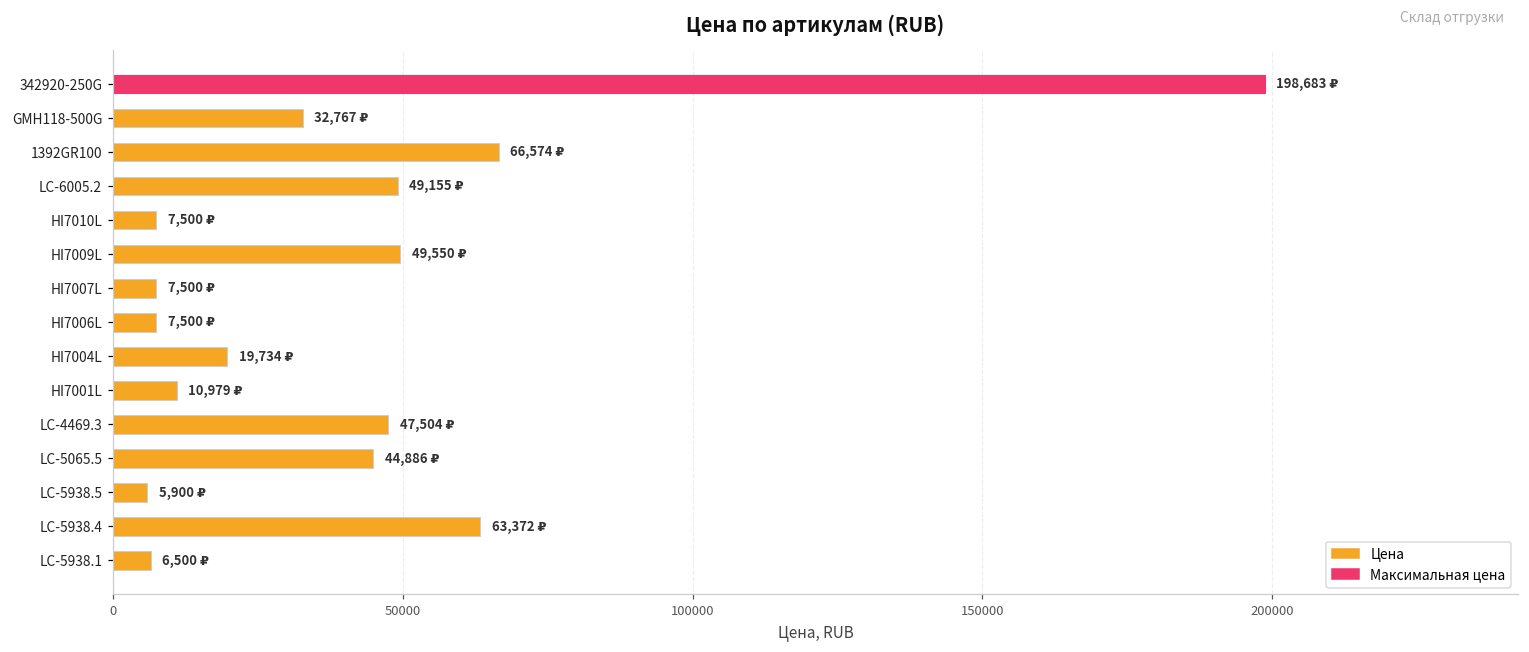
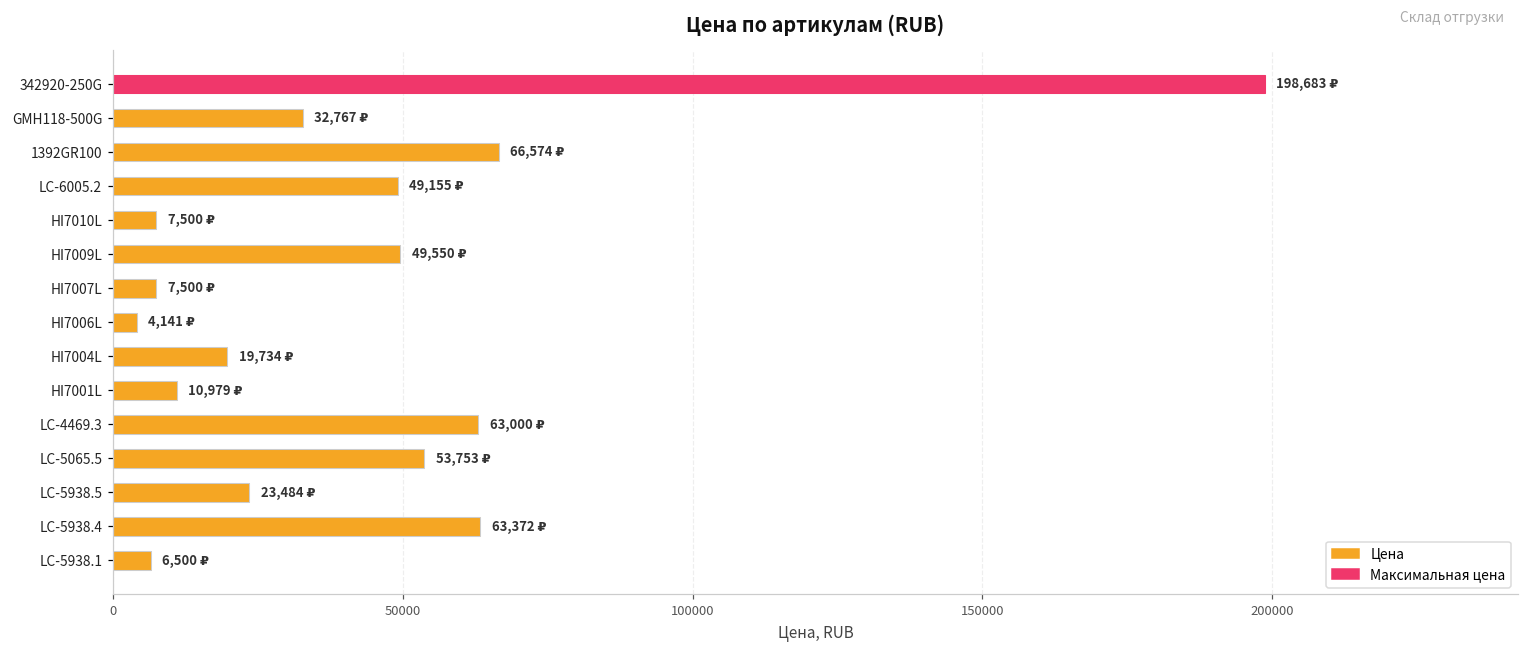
HI7006L: 7,500 -> 4,141
LC-4469.3: 47,504 -> 63,000
LC-5065.5: 44,886 -> 53,753
LC-5938.5: 5,900 -> 23,484
